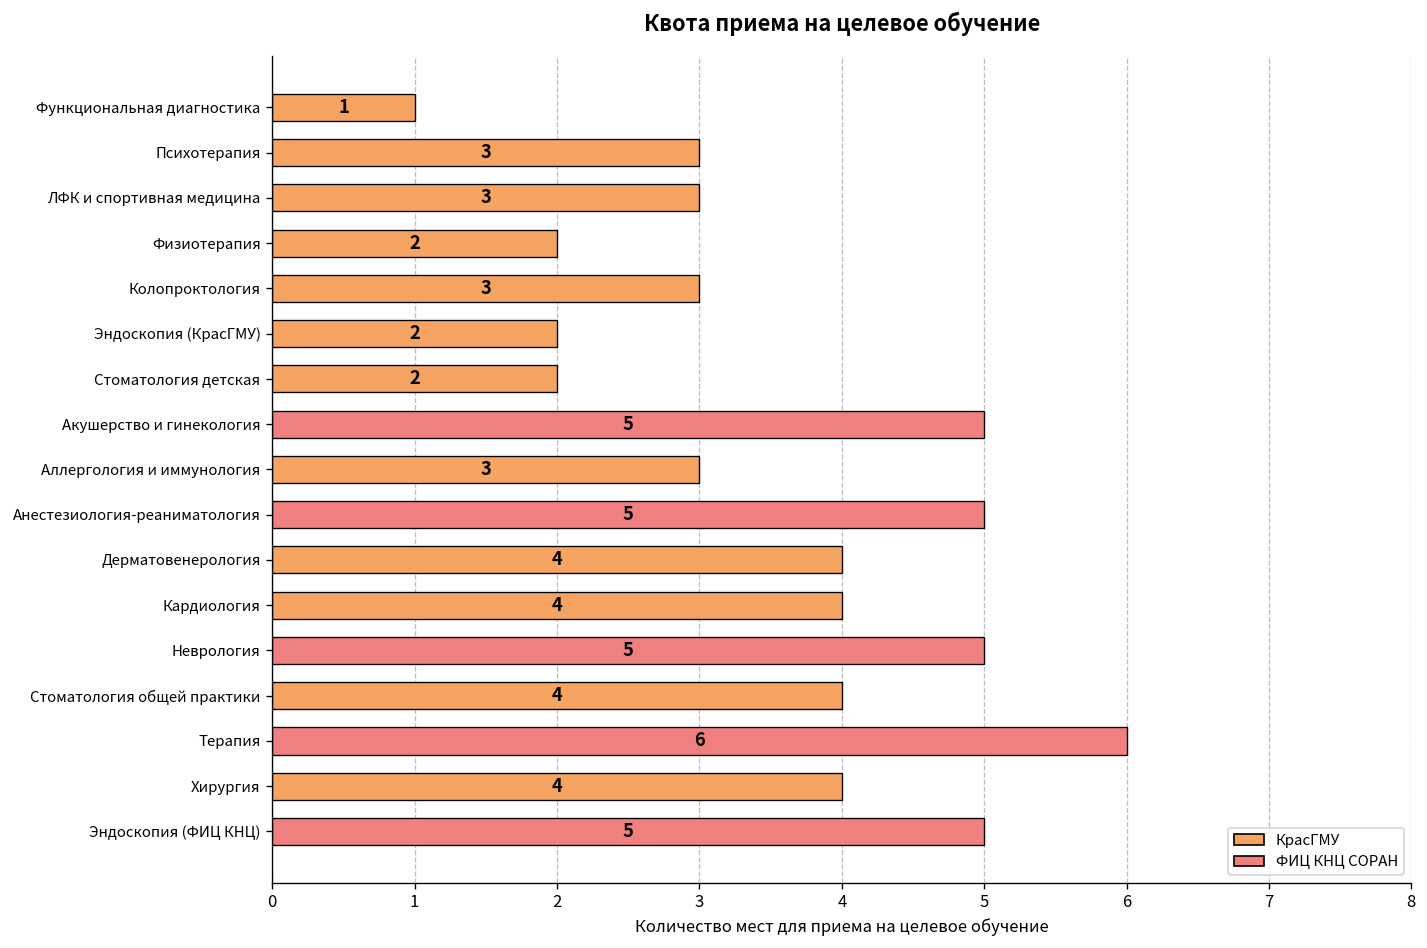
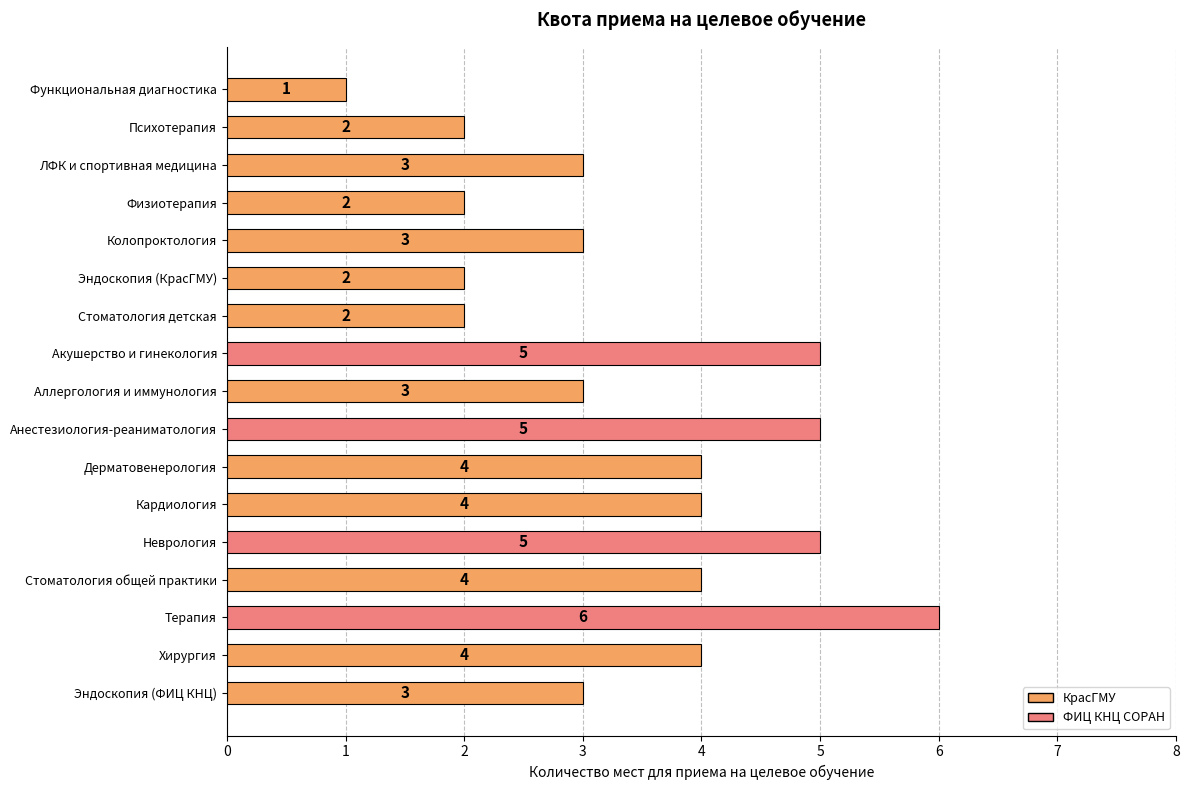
Психотерапия: 3 -> 2
Эндоскопия (ФИЦ КНЦ): 5 -> 3
